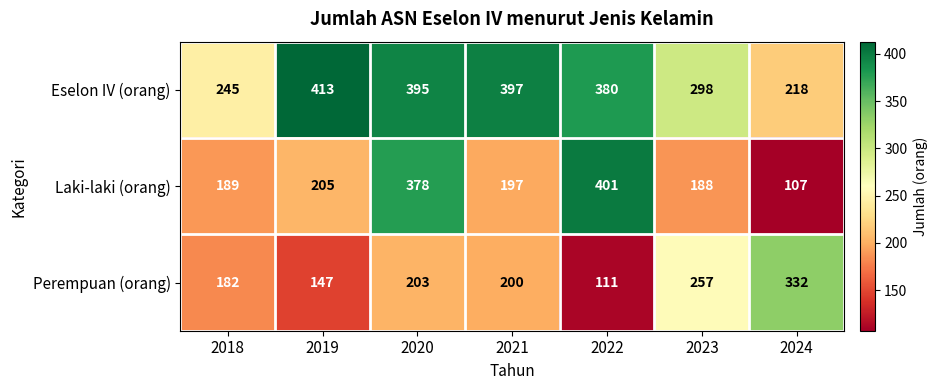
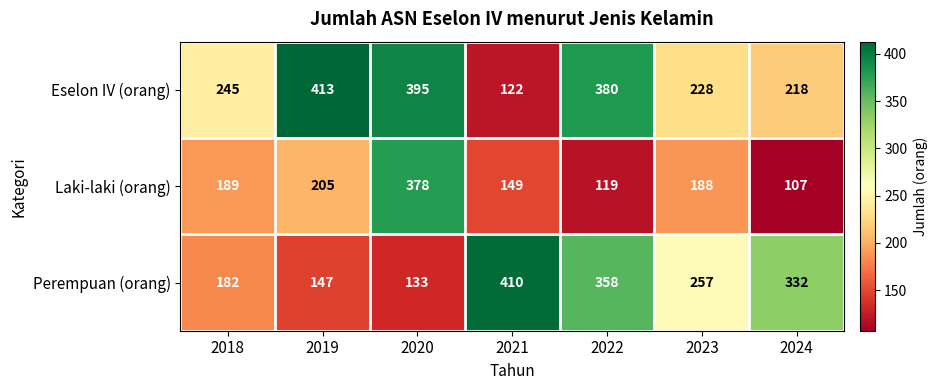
Eselon IV (orang), 2021: 397 -> 122
Eselon IV (orang), 2023: 298 -> 228
Laki-laki (orang), 2021: 197 -> 149
Laki-laki (orang), 2022: 401 -> 119
Perempuan (orang), 2020: 203 -> 133
Perempuan (orang), 2021: 200 -> 410
Perempuan (orang), 2022: 111 -> 358
